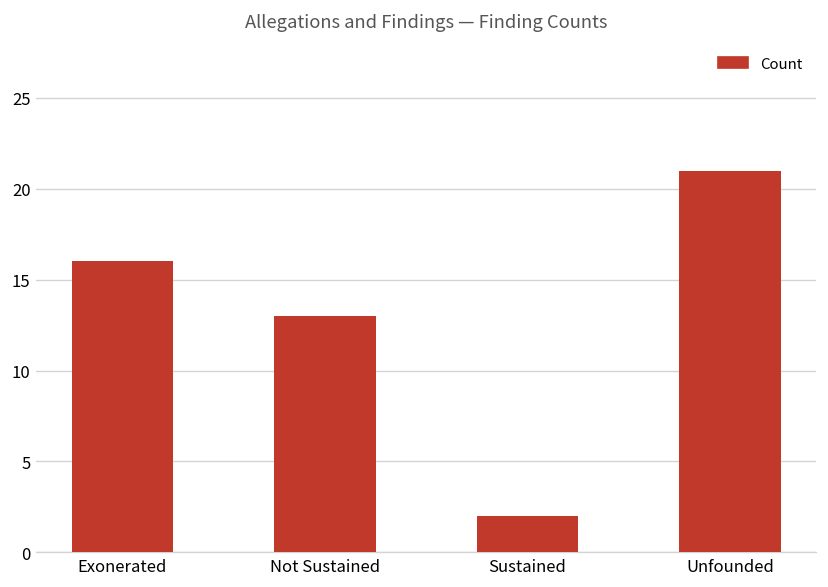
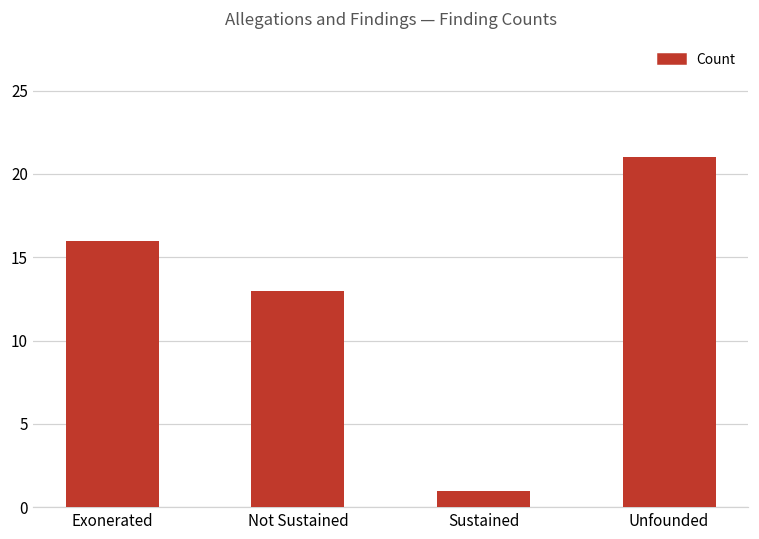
Sustained: 2 -> 1
